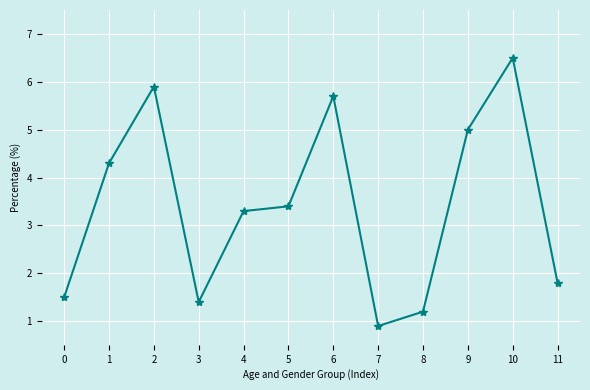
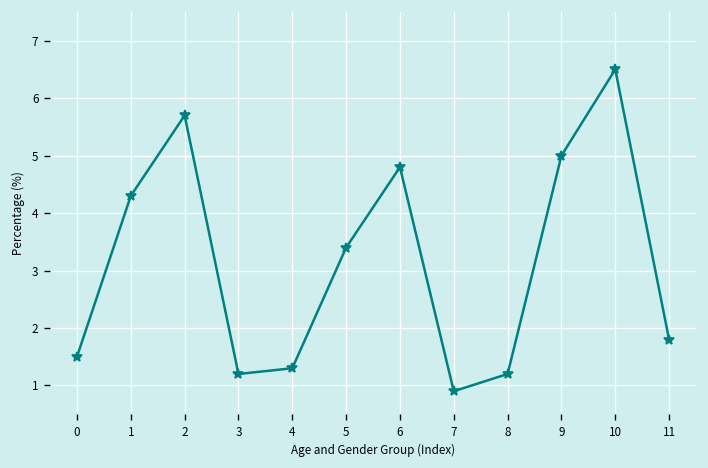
2: 5.9 -> 5.7
3: 1.4 -> 1.2
4: 3.3 -> 1.3
6: 5.7 -> 4.8
